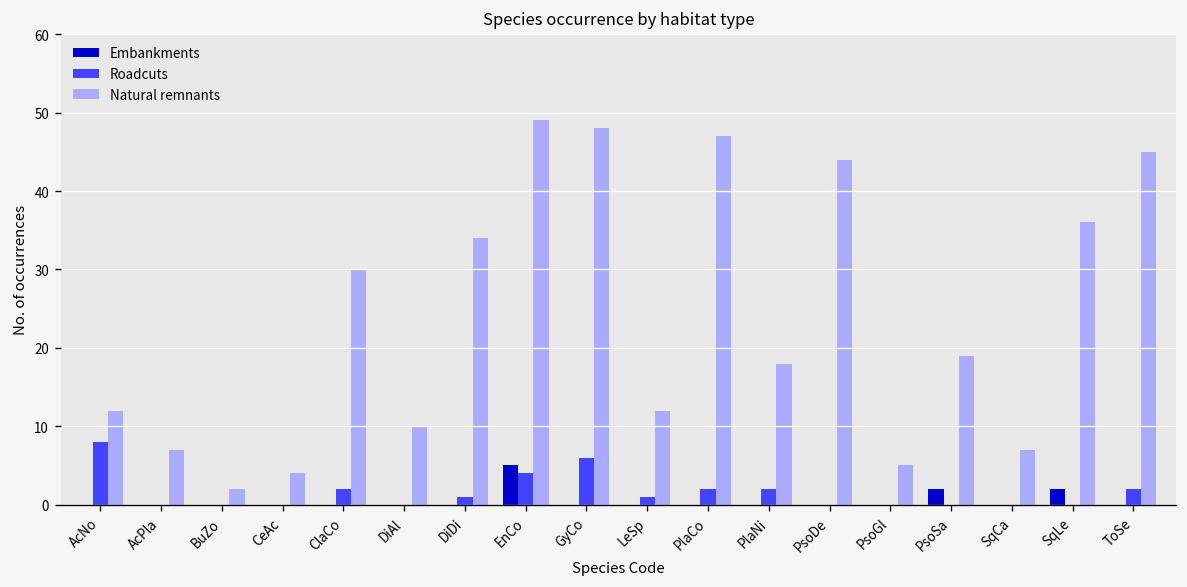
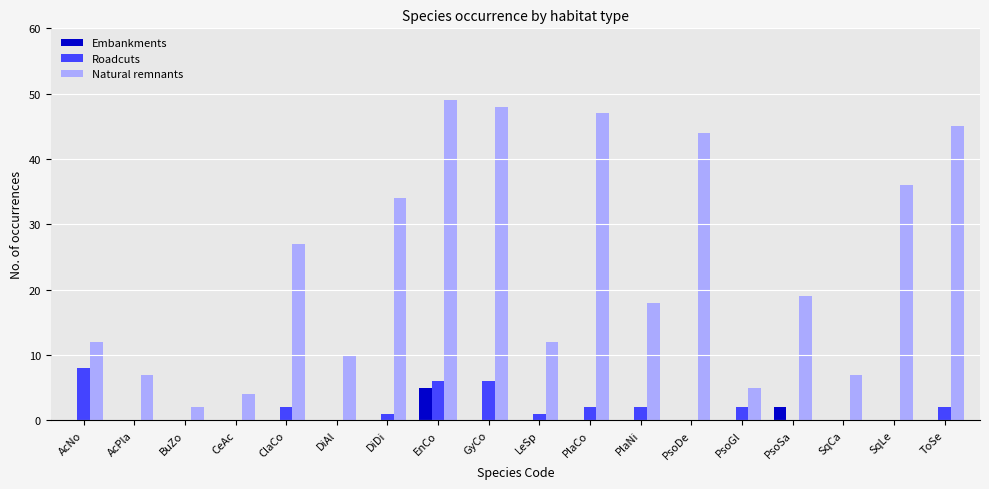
Natural remnants, ClaCo: 30 -> 27
Roadcuts, EnCo: 4 -> 6
Roadcuts, PsoGl: 0 -> 2
Embankments, SqLe: 2 -> 0
